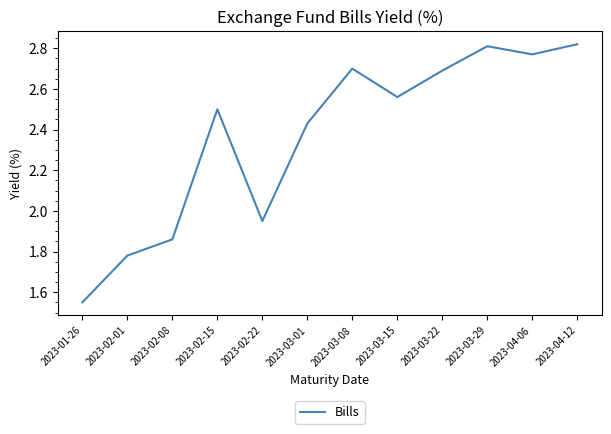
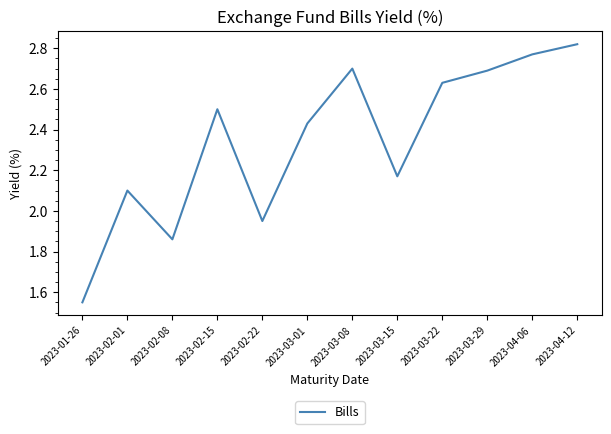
2023-02-01: 1.78 -> 2.10
2023-03-15: 2.56 -> 2.17
2023-03-22: 2.69 -> 2.63
2023-03-29: 2.81 -> 2.69
